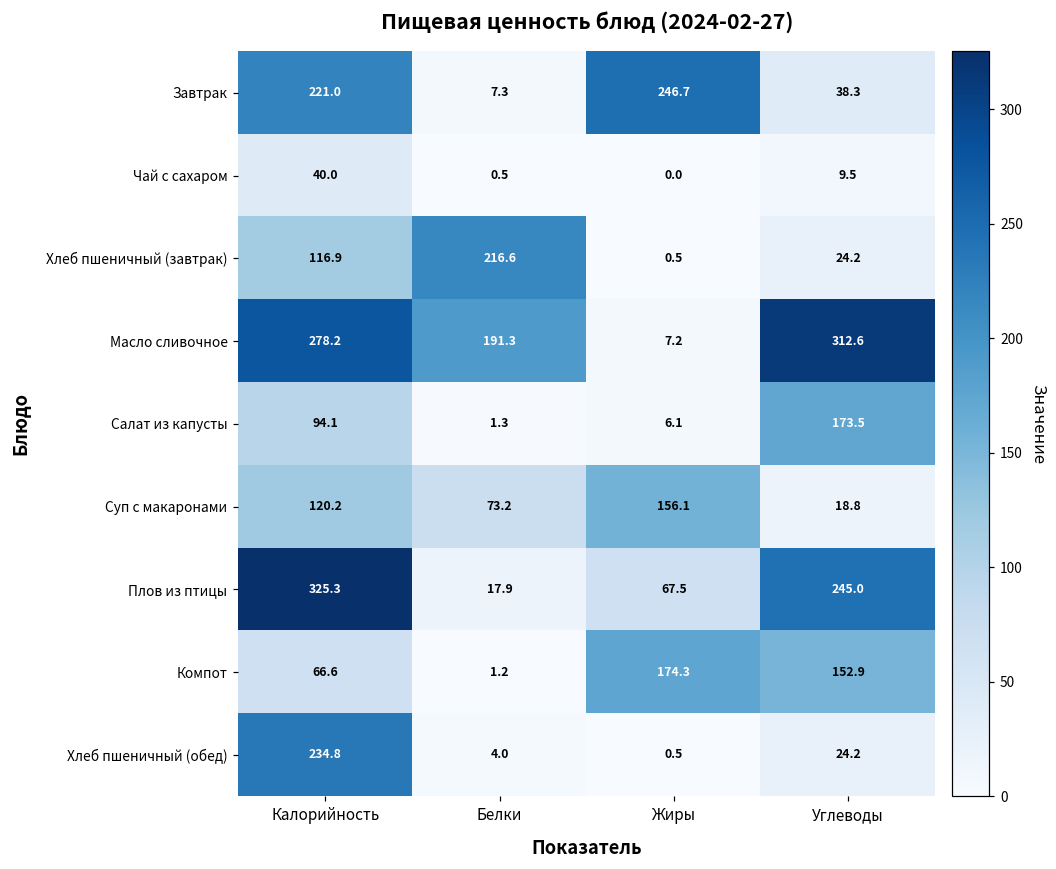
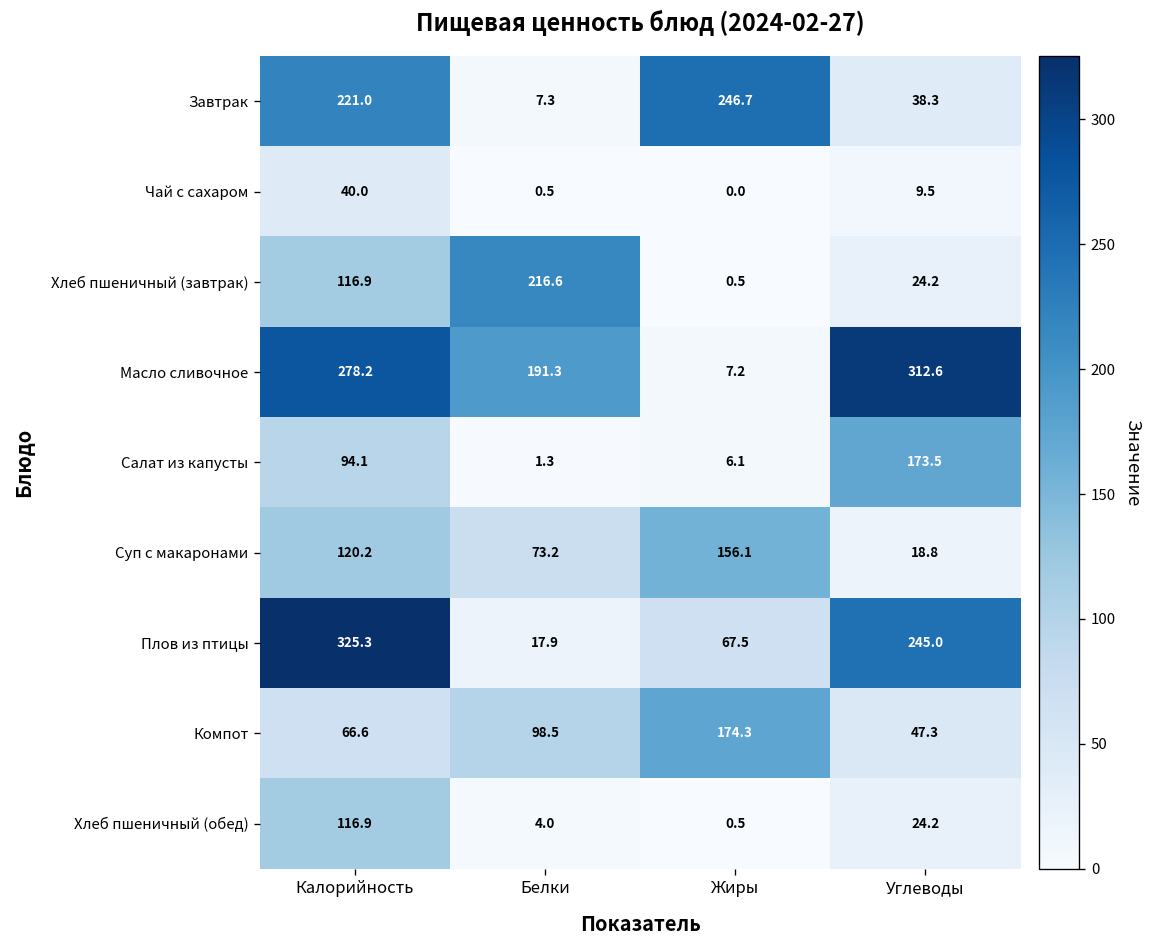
Компот, Белки: 1.2 -> 98.5
Компот, Углеводы: 152.9 -> 47.3
Хлеб пшеничный (обед), Калорийность: 234.8 -> 116.9
